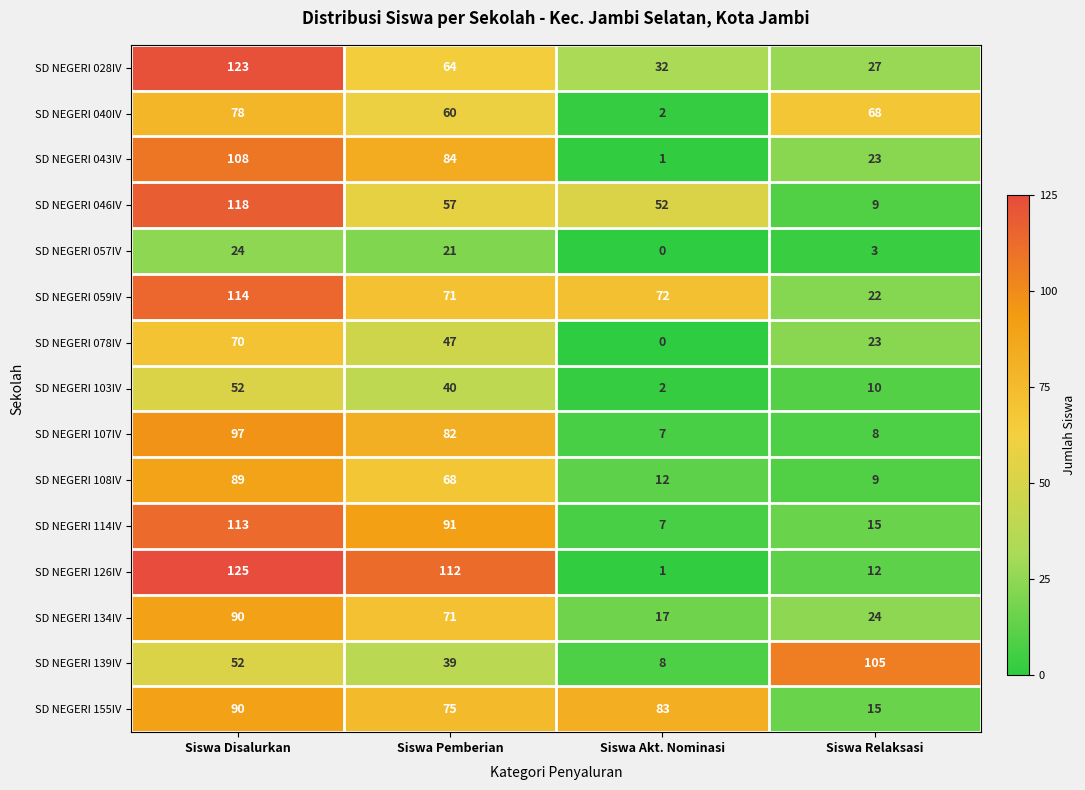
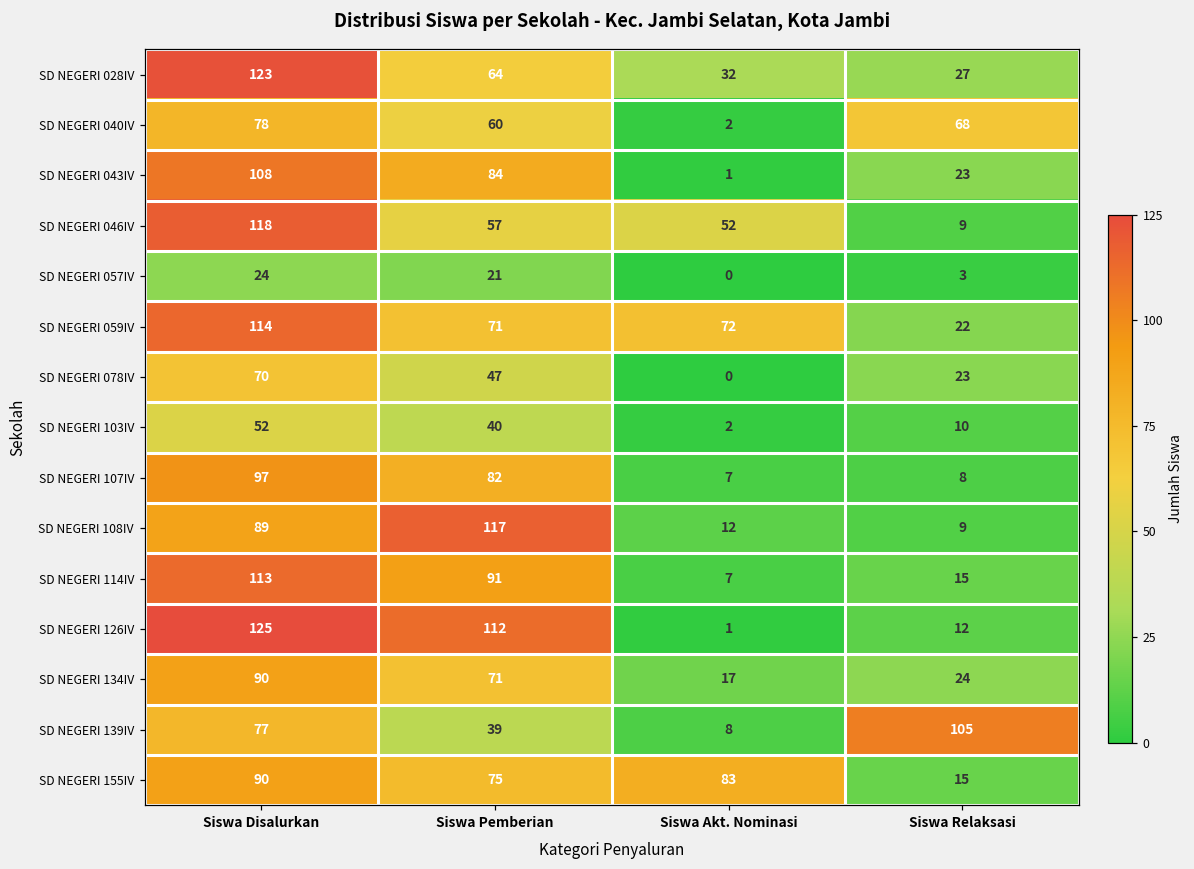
SD NEGERI 108IV, Siswa Pemberian: 68 -> 117
SD NEGERI 139IV, Siswa Disalurkan: 52 -> 77
